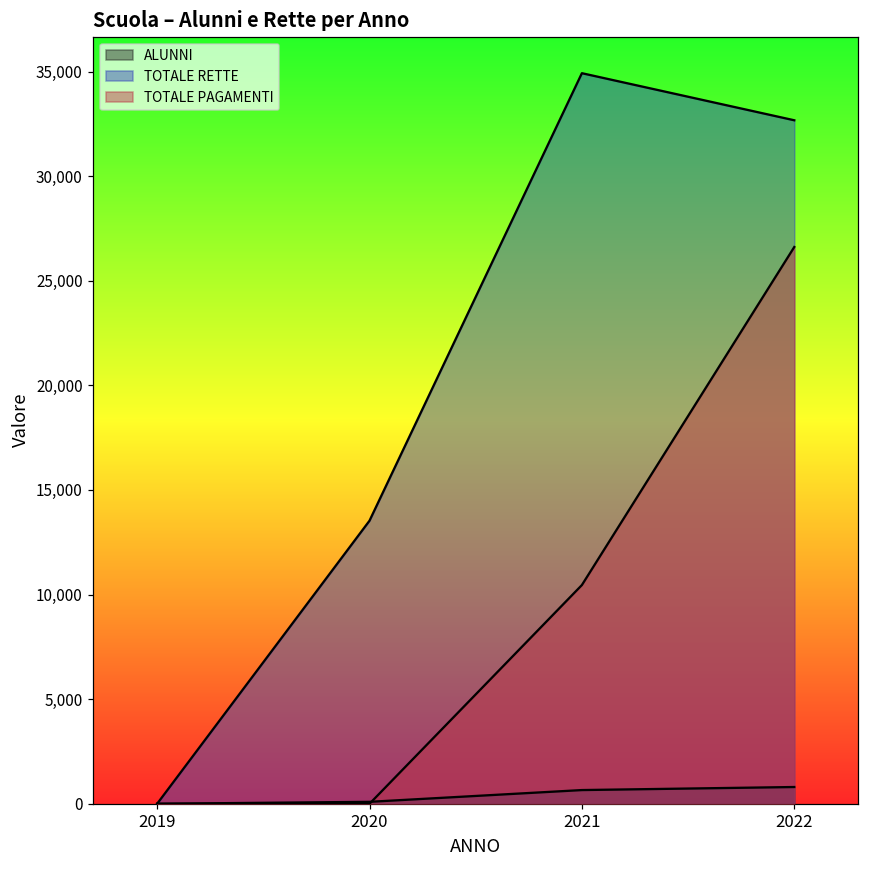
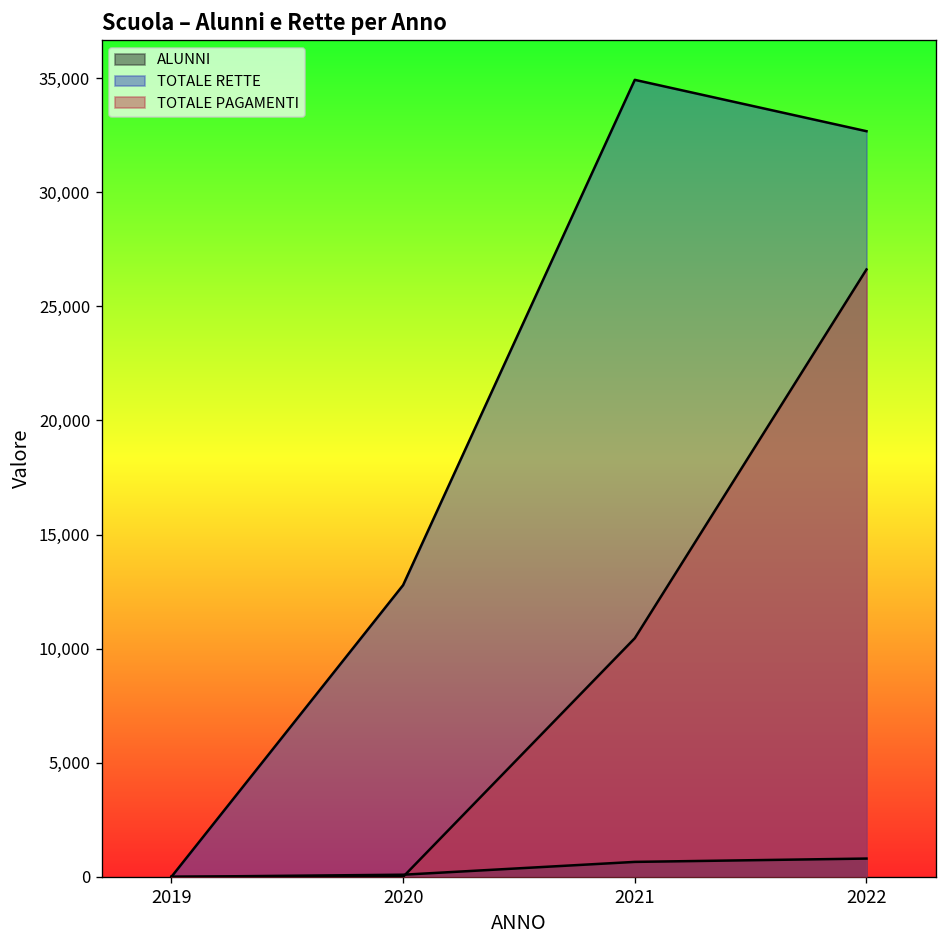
TOTALE RETTE, 2020: 13,500 -> 12,800
